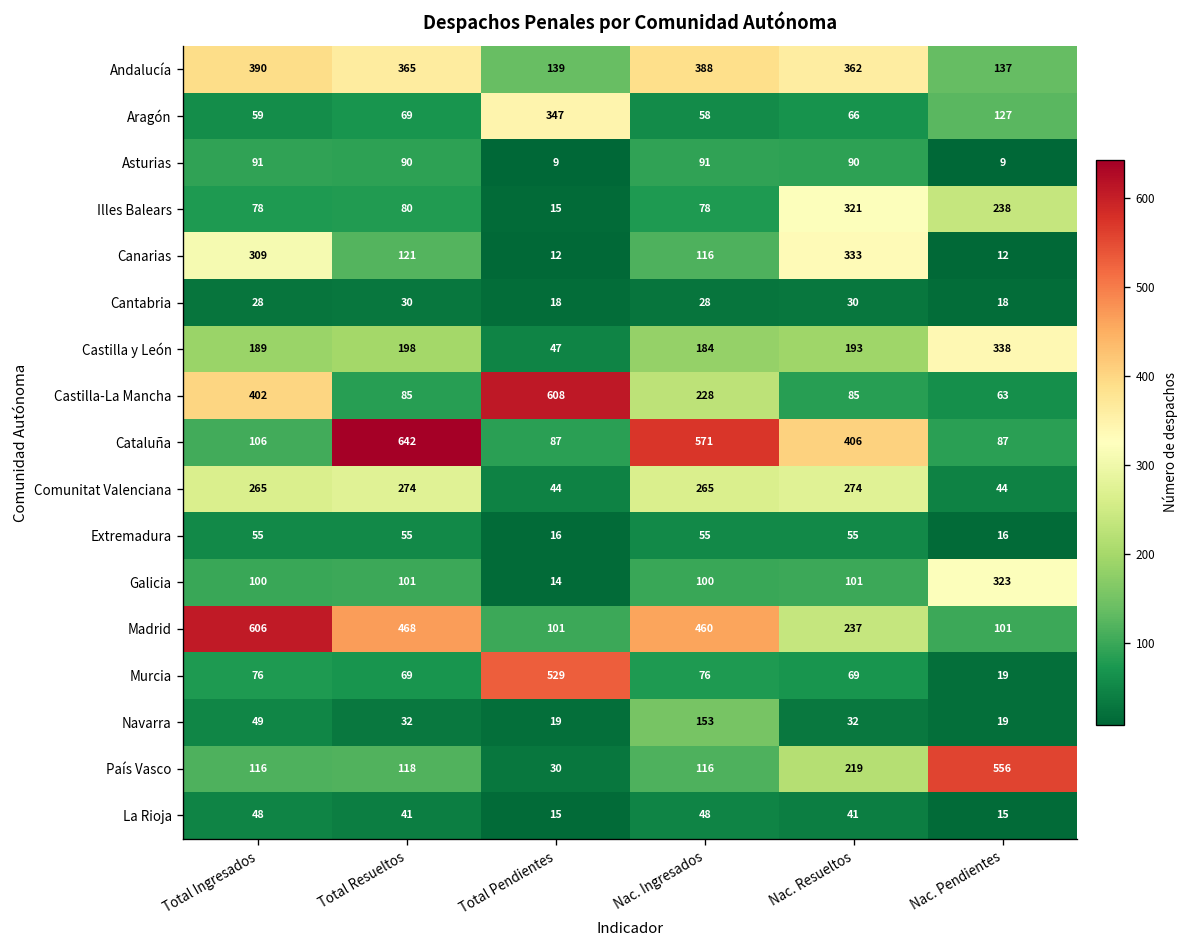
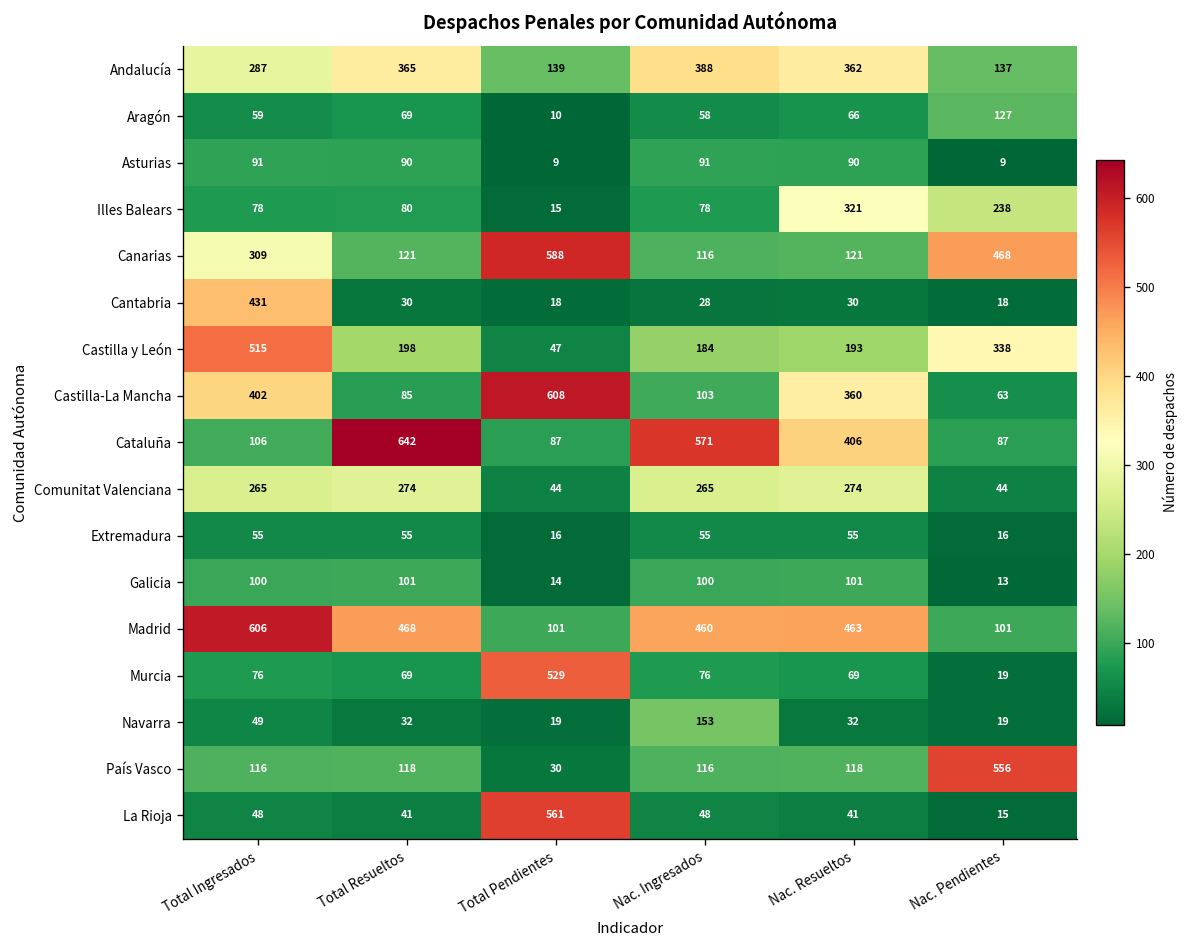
Andalucía, Total Ingresados: 390 -> 287
Aragón, Total Pendientes: 347 -> 10
Canarias, Total Pendientes: 12 -> 588
Canarias, Nac. Resueltos: 333 -> 121
Canarias, Nac. Pendientes: 12 -> 468
Cantabria, Total Ingresados: 28 -> 431
Castilla y León, Total Ingresados: 189 -> 515
Castilla-La Mancha, Nac. Ingresados: 228 -> 103
Castilla-La Mancha, Nac. Resueltos: 85 -> 360
Galicia, Nac. Pendientes: 323 -> 13
Madrid, Nac. Resueltos: 237 -> 463
País Vasco, Nac. Resueltos: 219 -> 118
La Rioja, Total Pendientes: 15 -> 561
